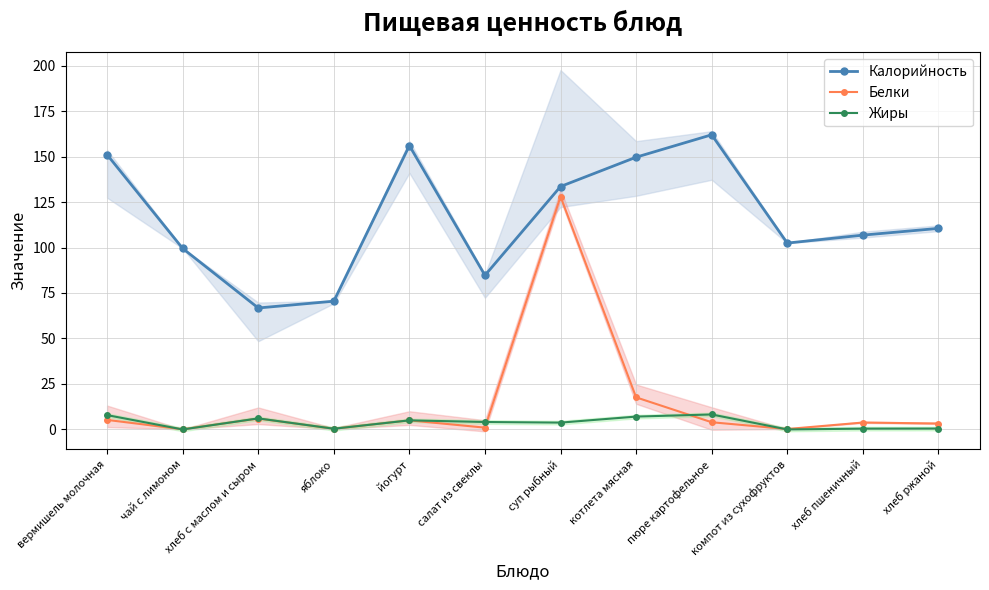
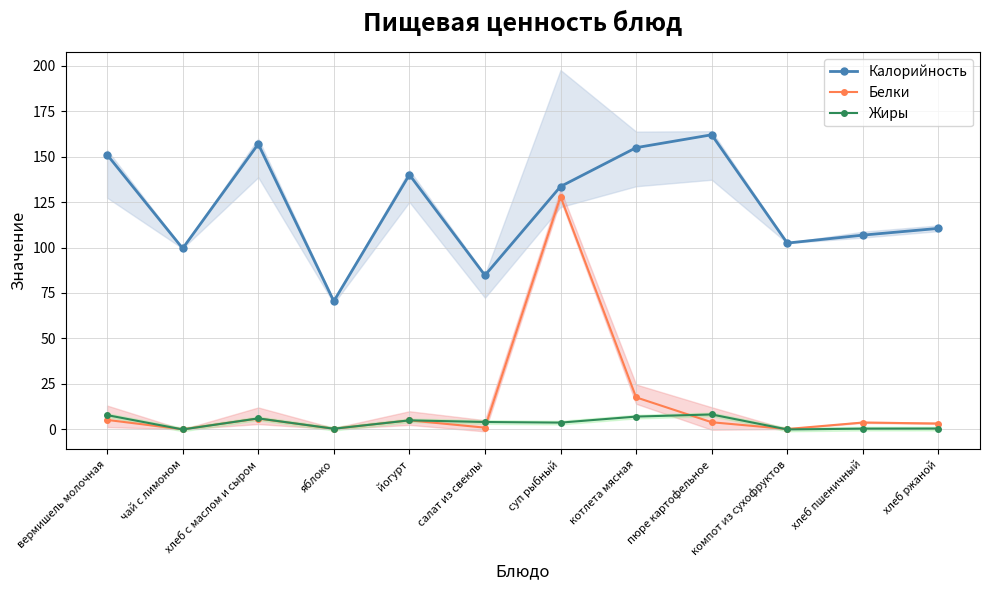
Калорийность, хлеб с маслом и сыром: 67 -> 157
Калорийность, йогурт: 156 -> 140
Калорийность, котлета мясная: 150 -> 155
